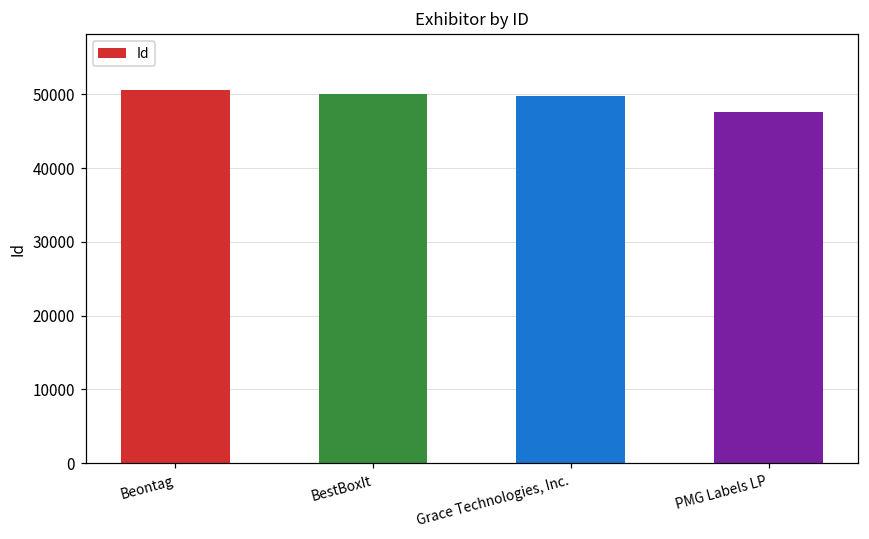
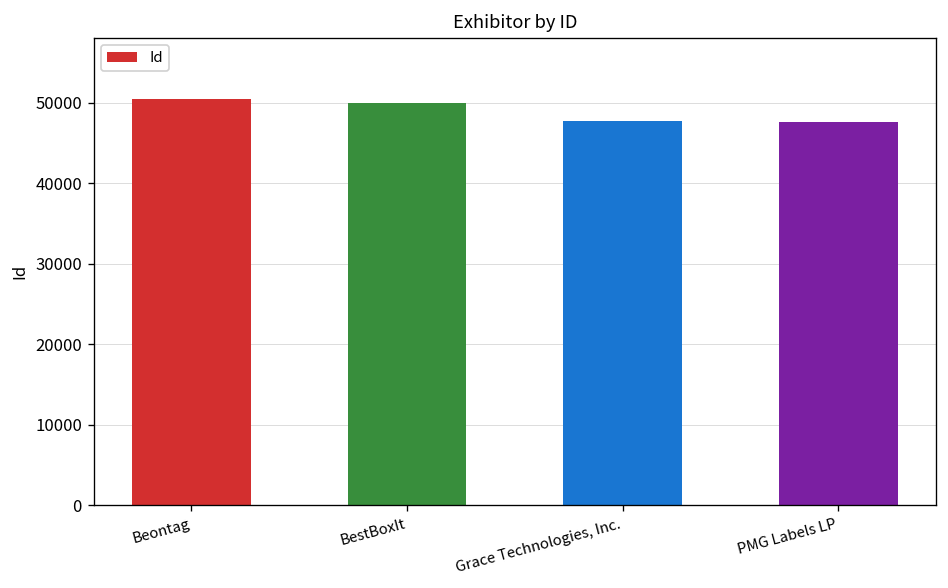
Grace Technologies, Inc.: 50000 -> 48000
